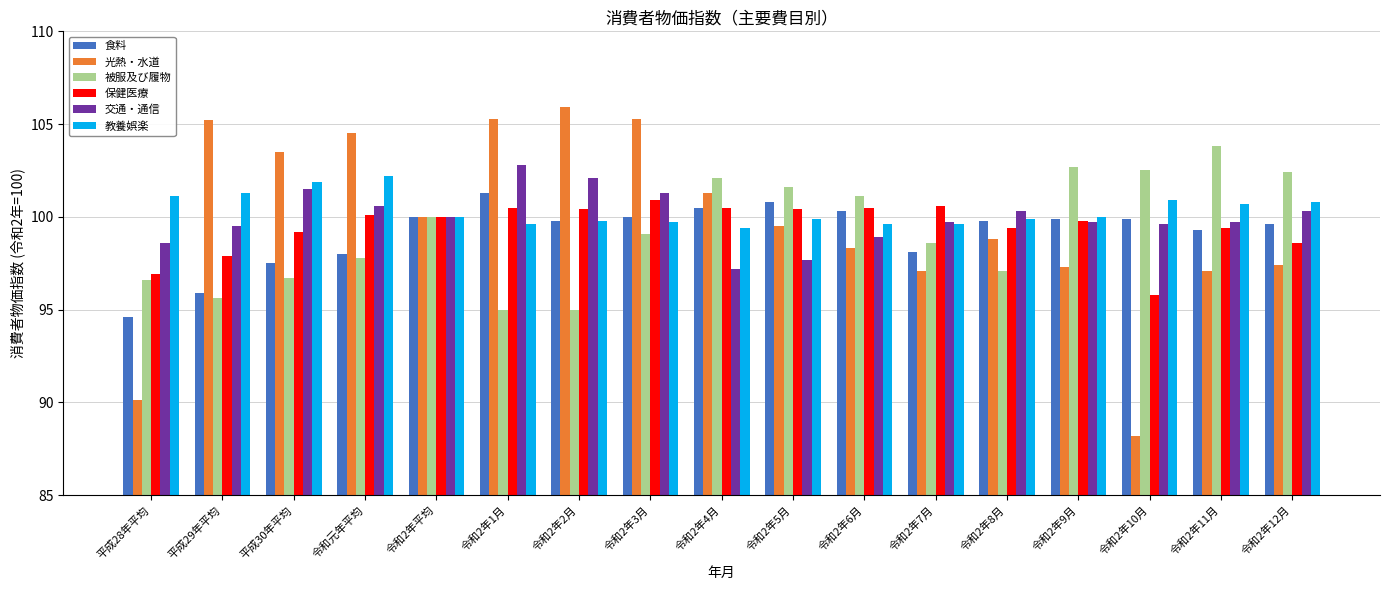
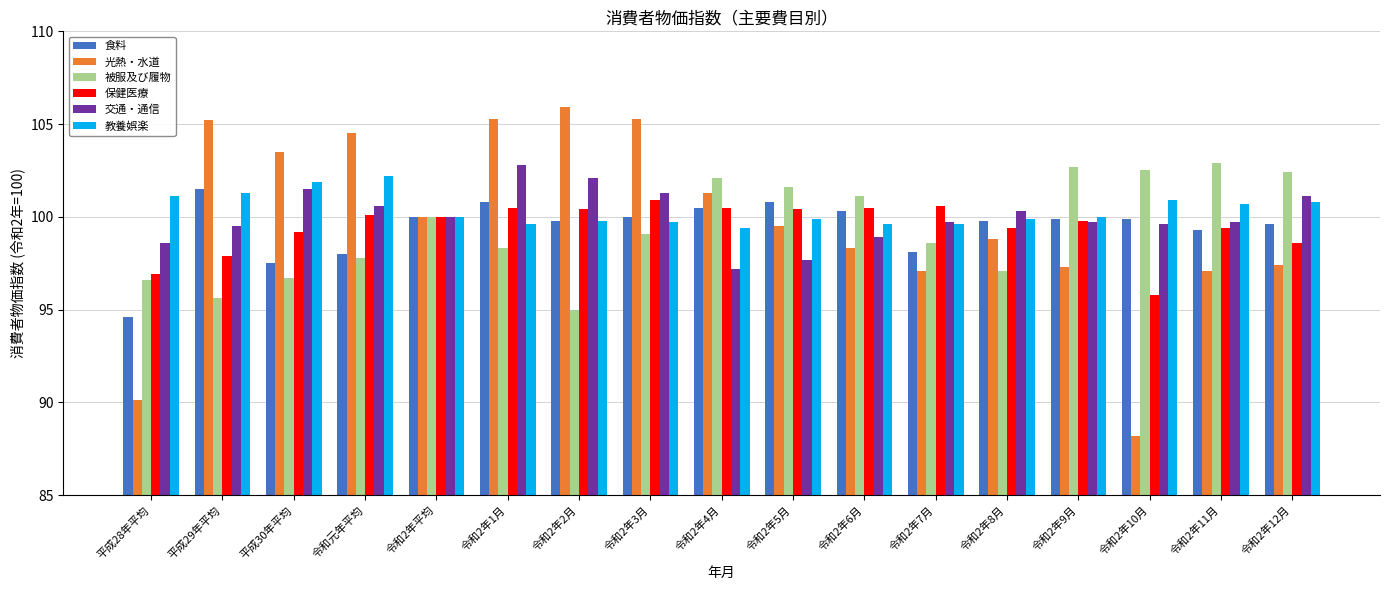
食料, 平成29年平均: 95.9 -> 101.5
食料, 令和2年1月: 101.3 -> 100.8
被服及び履物, 令和2年1月: 95.0 -> 98.3
被服及び履物, 令和2年11月: 103.8 -> 102.9
交通・通信, 令和2年12月: 100.3 -> 101.1
